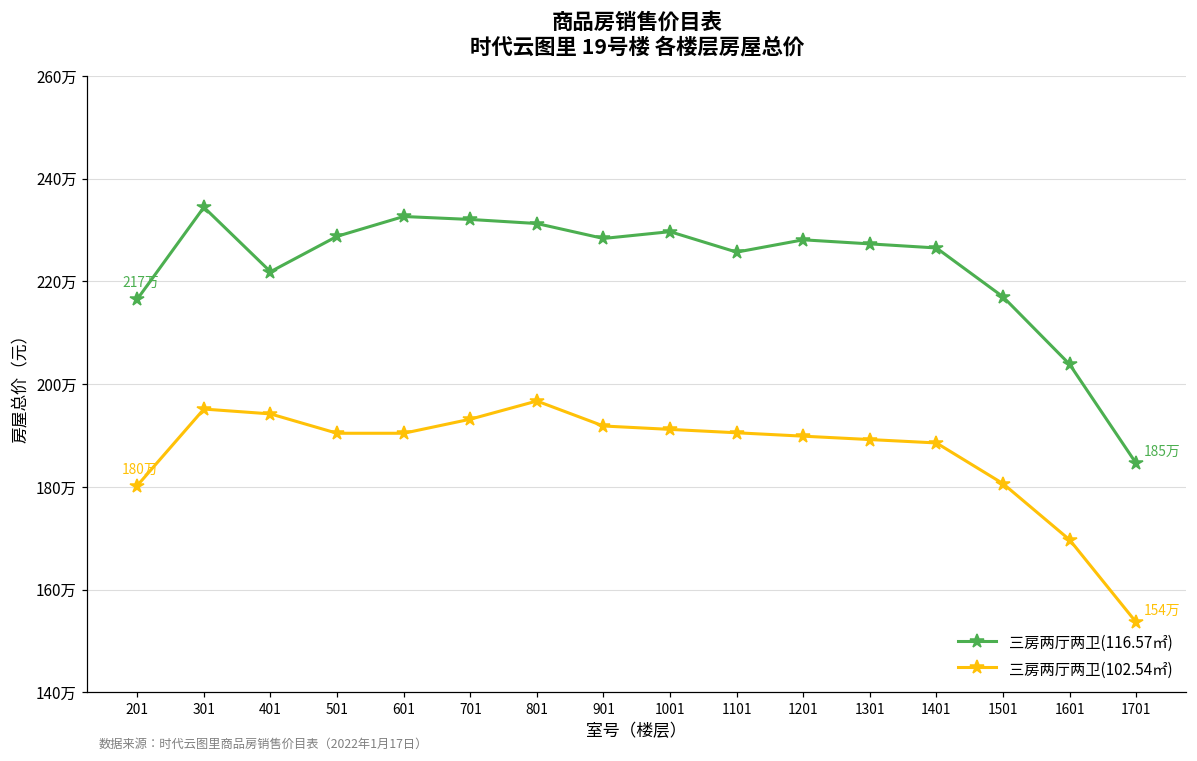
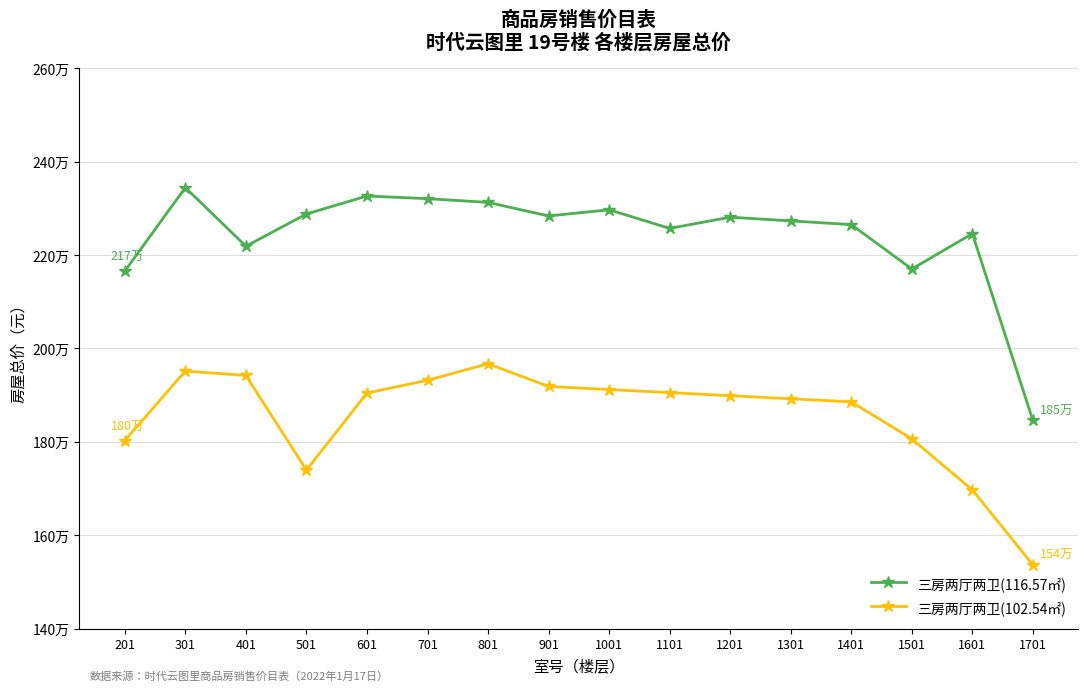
三房两厅两卫(102.54㎡), 501: 190万 -> 174万
三房两厅两卫(116.57㎡), 1601: 204万 -> 225万
